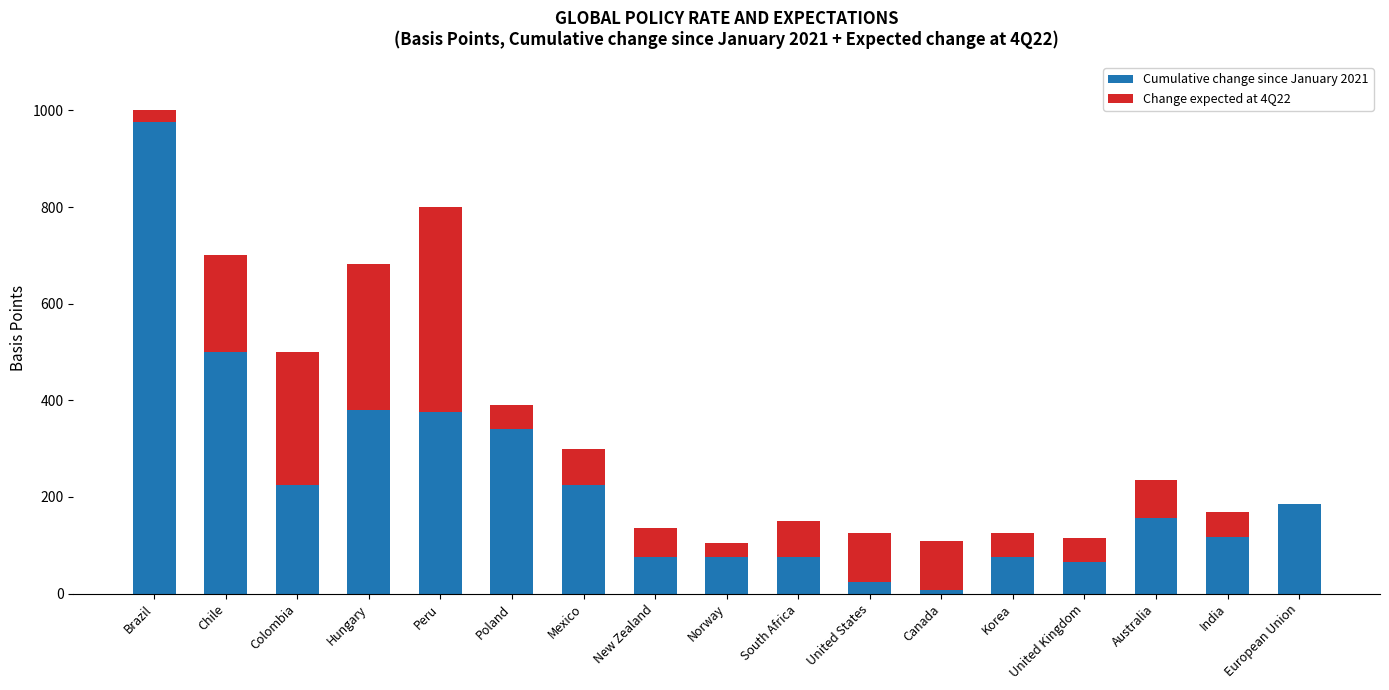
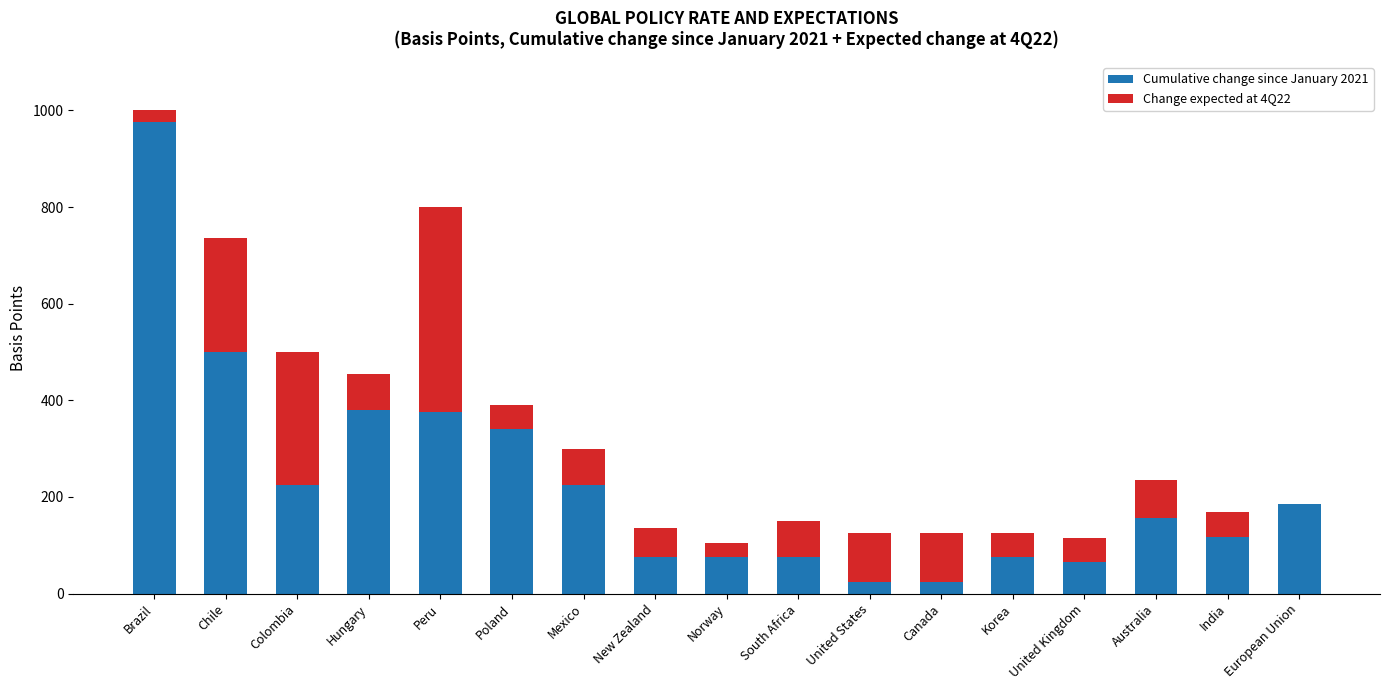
Change expected at 4Q22, Chile: 200 -> 240
Change expected at 4Q22, Hungary: 300 -> 80
Cumulative change since January 2021, Canada: 10 -> 30
